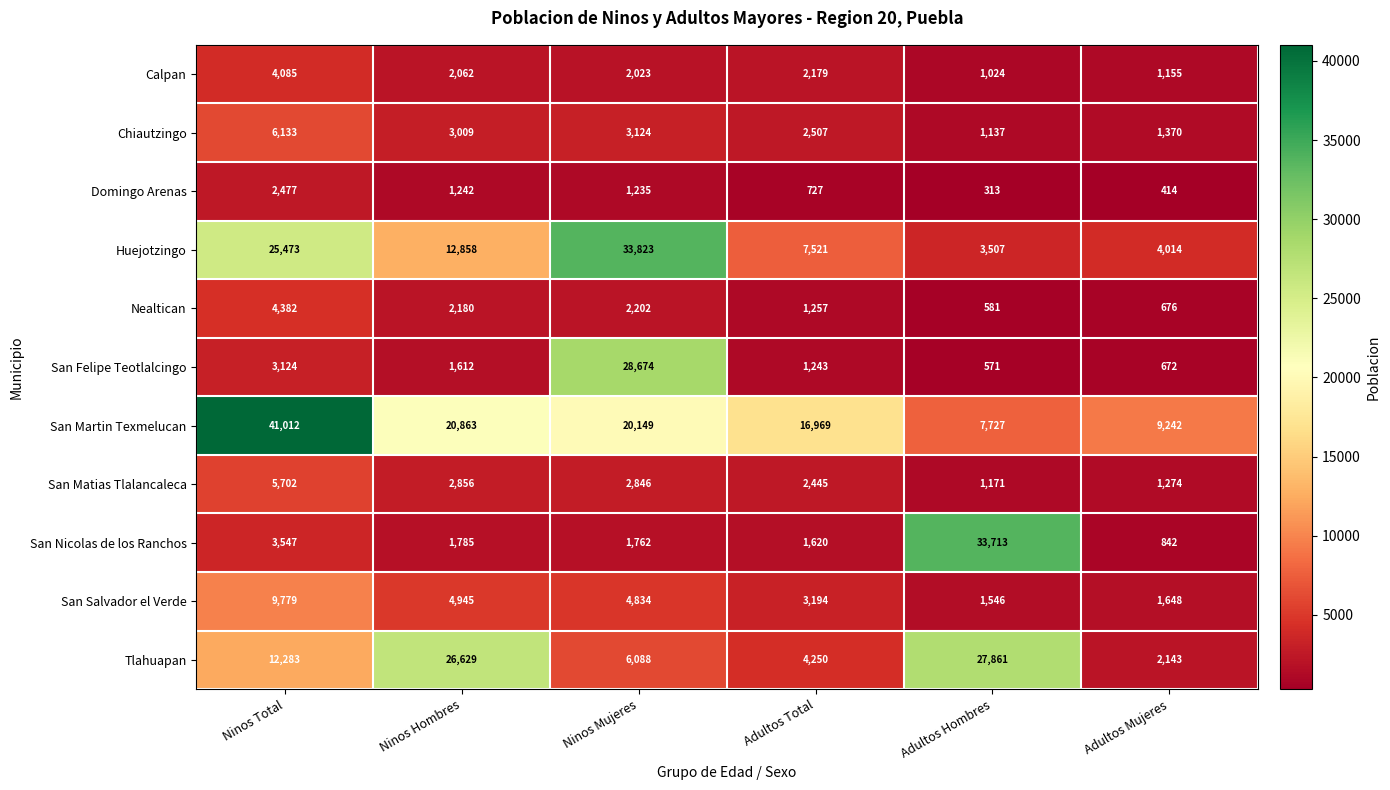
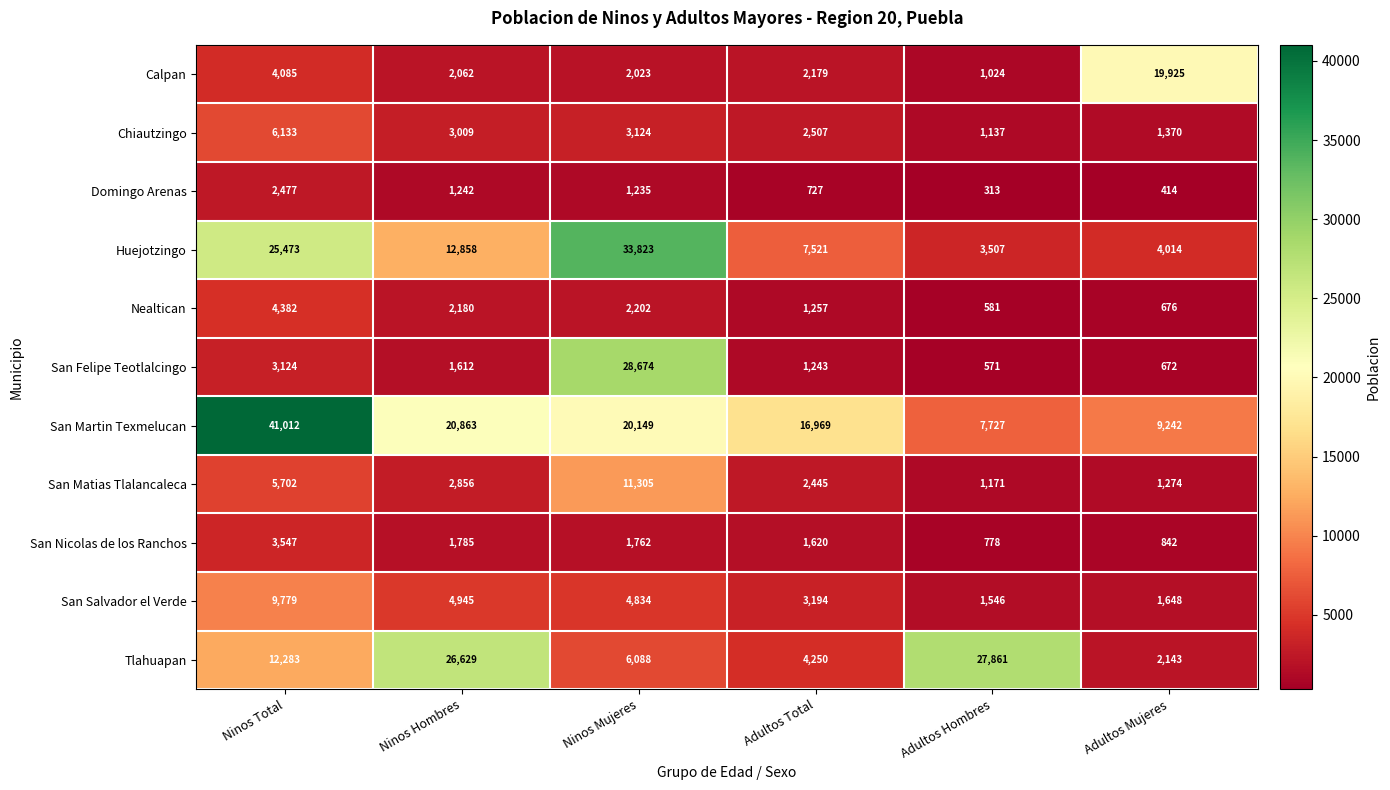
Calpan, Adultos Mujeres: 1,155 -> 19,925
San Matias Tlalancaleca, Ninos Mujeres: 2,846 -> 11,305
San Nicolas de los Ranchos, Adultos Hombres: 33,713 -> 778
